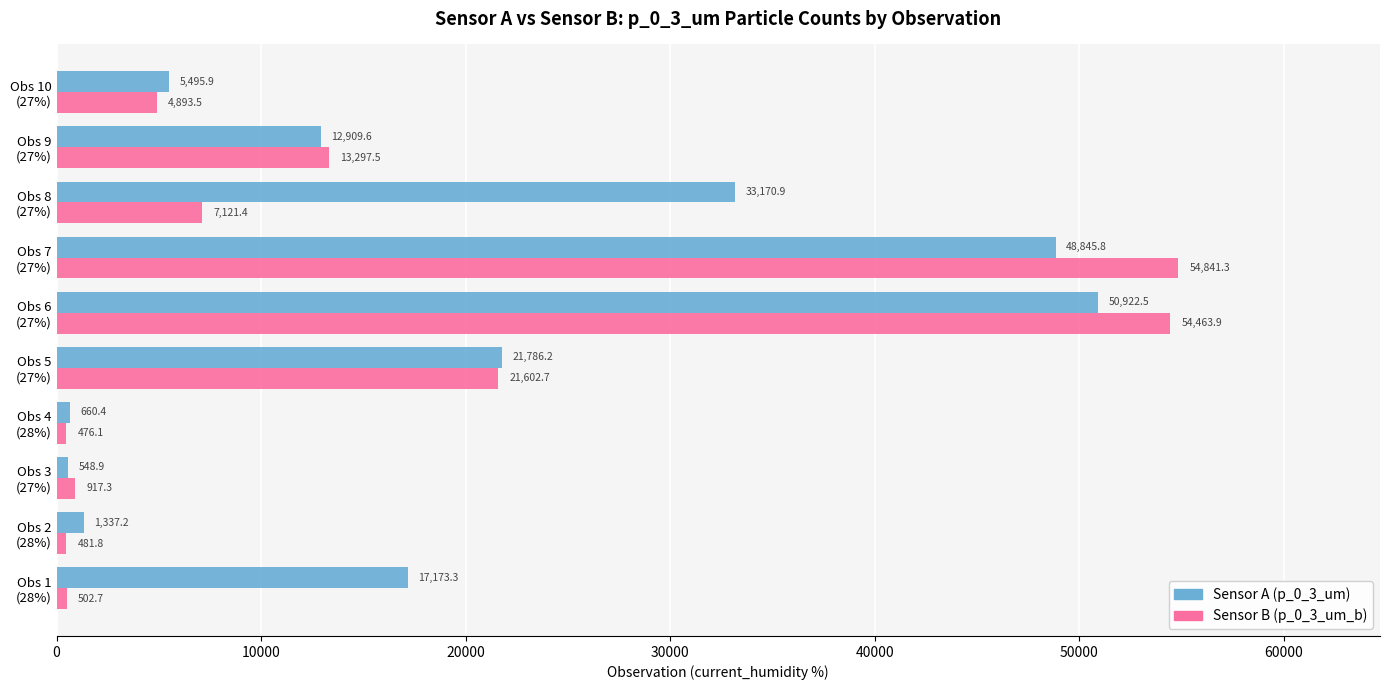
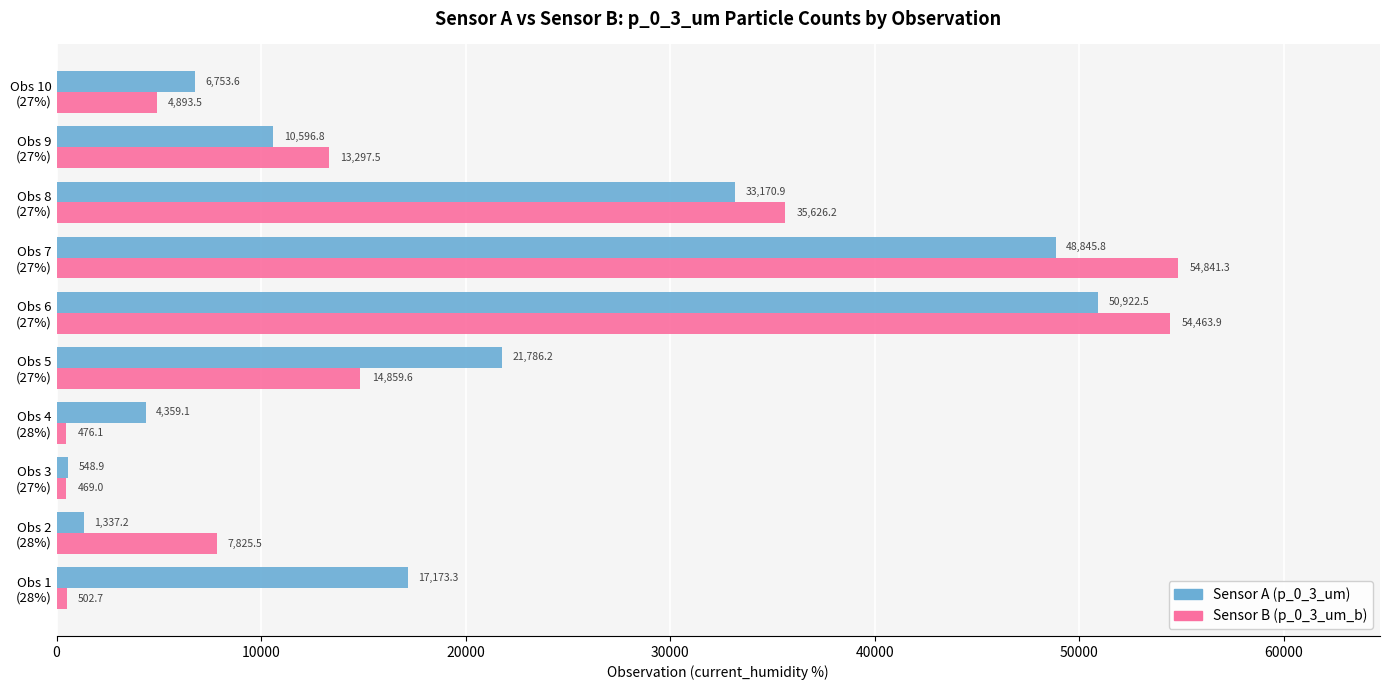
Sensor A (p_0_3_um), Obs 10 (27%): 5,495.9 -> 6,753.6
Sensor A (p_0_3_um), Obs 9 (27%): 12,909.6 -> 10,596.8
Sensor B (p_0_3_um_b), Obs 8 (27%): 7,121.4 -> 35,626.2
Sensor B (p_0_3_um_b), Obs 5 (27%): 21,602.7 -> 14,859.6
Sensor A (p_0_3_um), Obs 4 (28%): 660.4 -> 4,359.1
Sensor B (p_0_3_um_b), Obs 3 (27%): 917.3 -> 469.0
Sensor B (p_0_3_um_b), Obs 2 (28%): 481.8 -> 7,825.5
